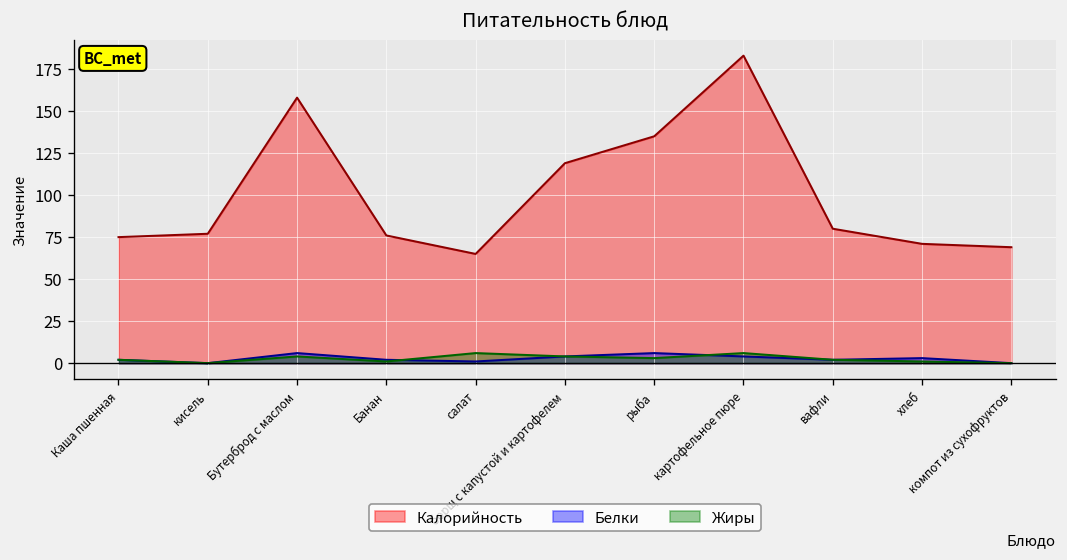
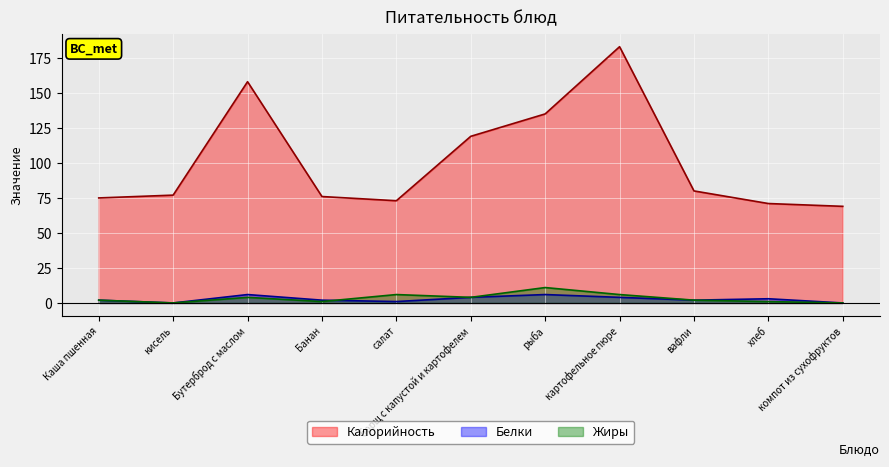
Калорийность, салат: 65 -> 73
Жиры, рыба: 3 -> 11
